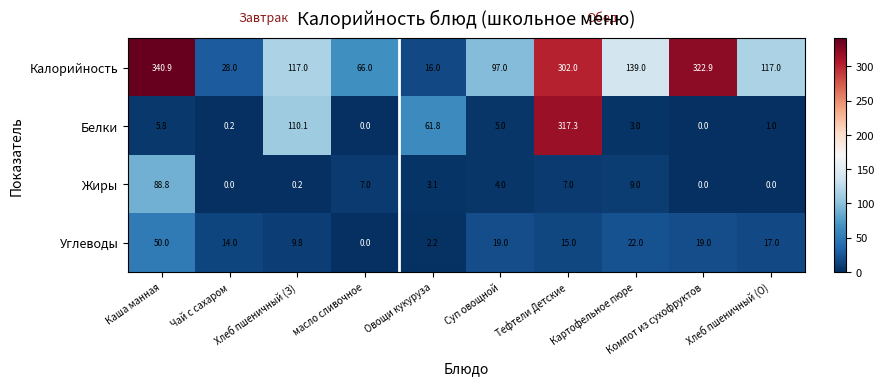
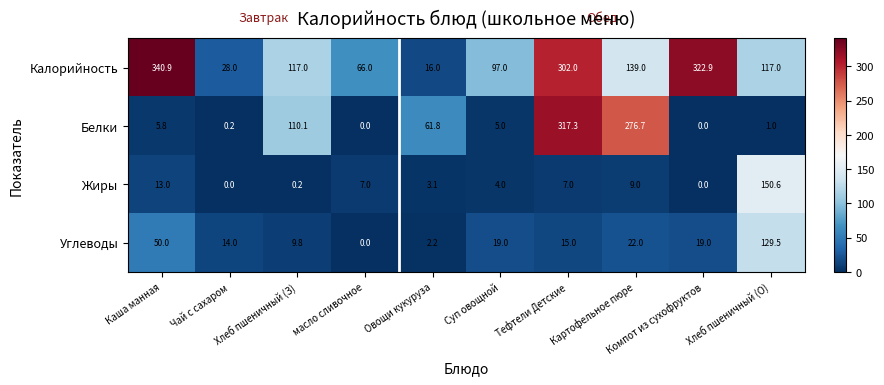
Белки, Картофельное пюре: 3.0 -> 276.7
Жиры, Каша манная: 88.8 -> 13.0
Жиры, Хлеб пшеничный (О): 0.0 -> 150.6
Углеводы, Хлеб пшеничный (О): 17.0 -> 129.5
